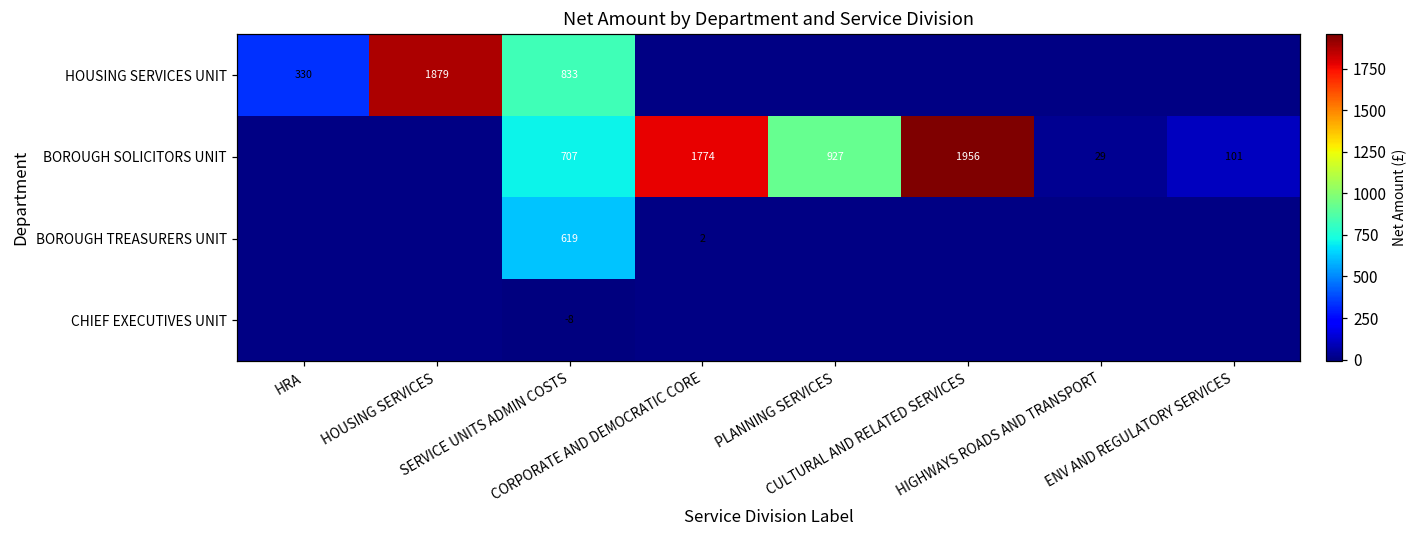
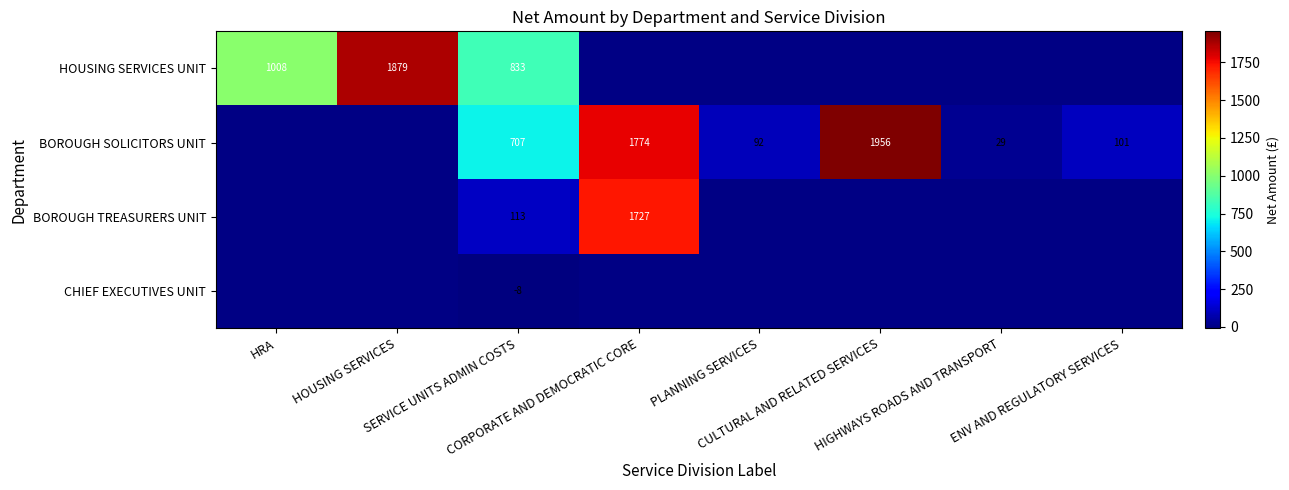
HOUSING SERVICES UNIT, HRA: 330 -> 1008
BOROUGH SOLICITORS UNIT, PLANNING SERVICES: 927 -> 92
BOROUGH TREASURERS UNIT, SERVICE UNITS ADMIN COSTS: 619 -> 113
BOROUGH TREASURERS UNIT, CORPORATE AND DEMOCRATIC CORE: 2 -> 1727
